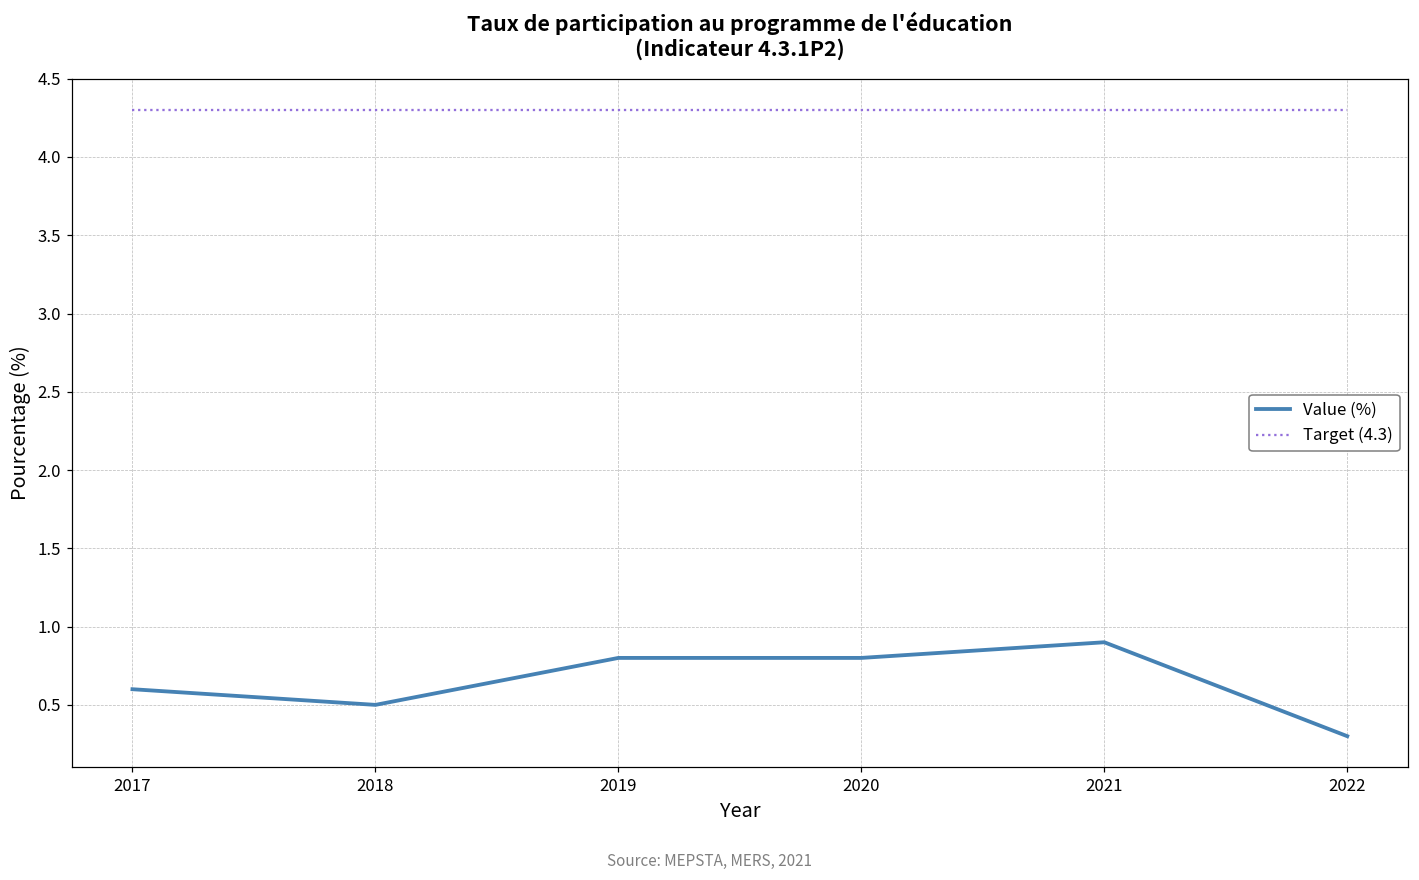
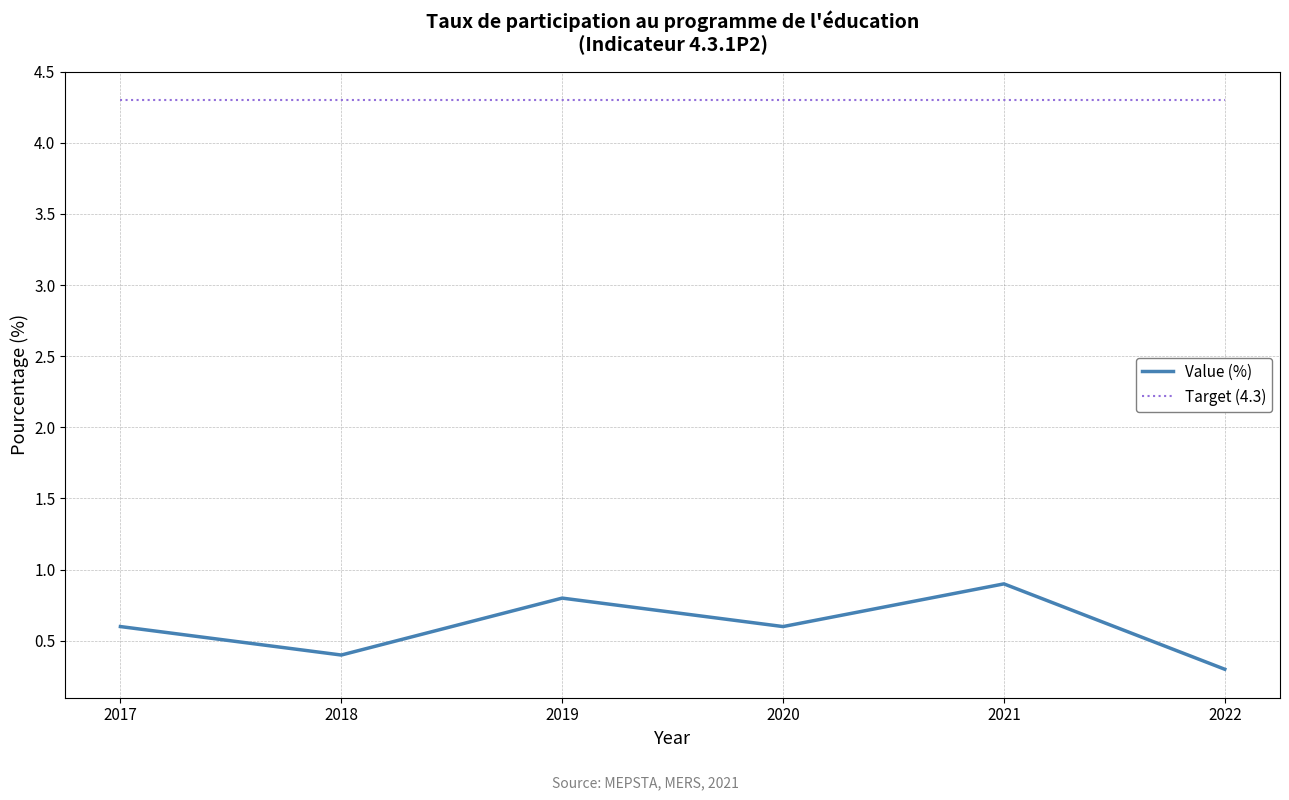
Value (%), 2018: 0.5 -> 0.4
Value (%), 2020: 0.8 -> 0.6
